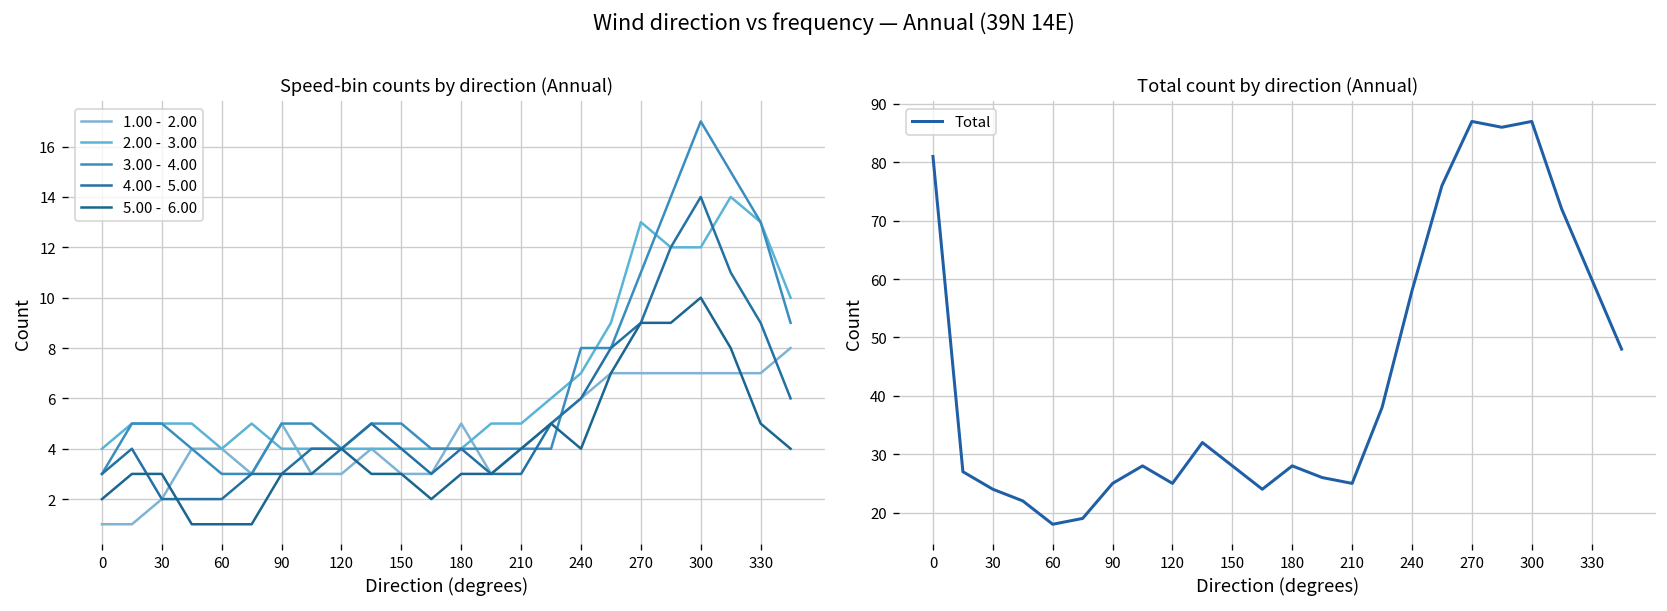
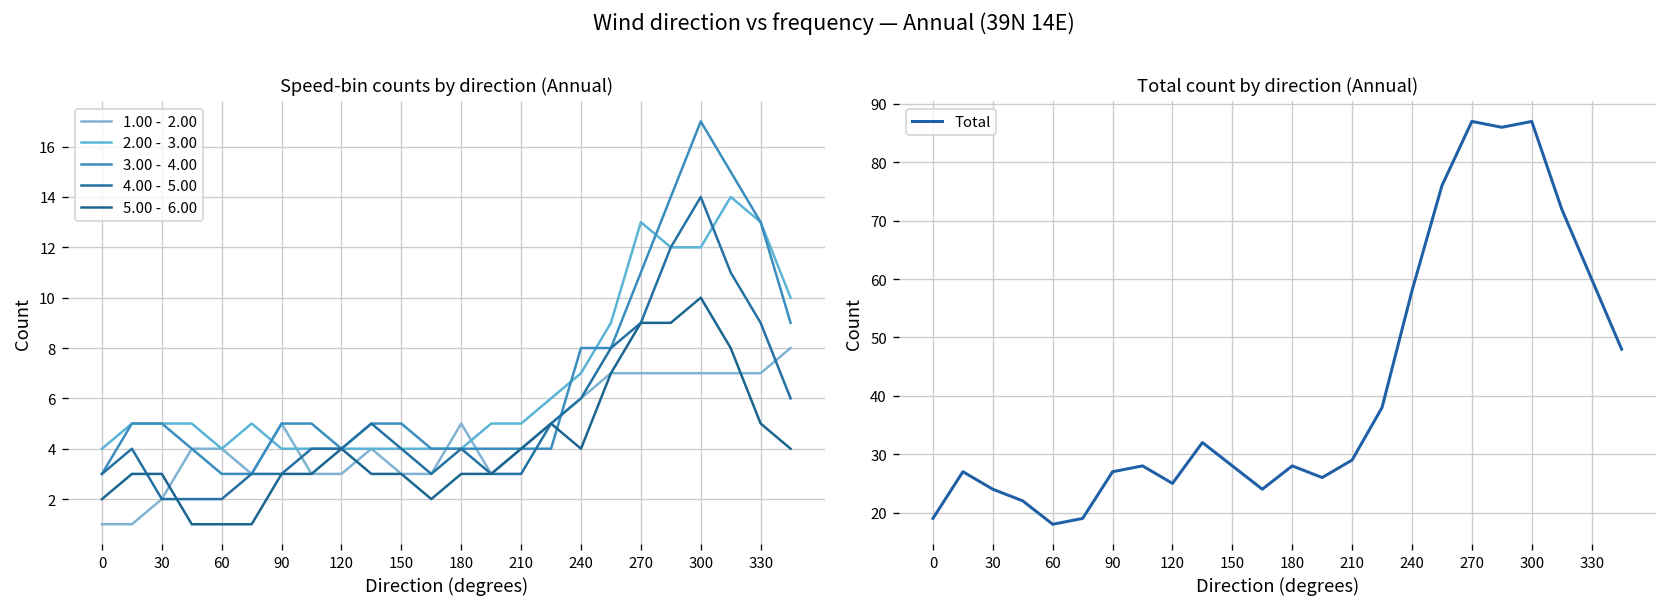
Total count by direction (Annual), 0: 81 -> 19
Total count by direction (Annual), 90: 25 -> 27
Total count by direction (Annual), 210: 25 -> 29
